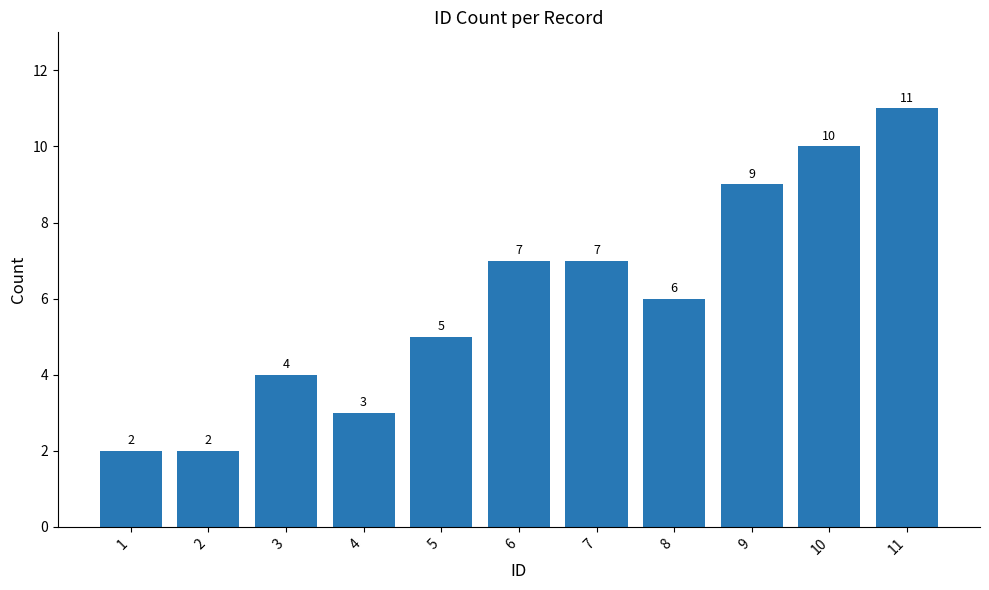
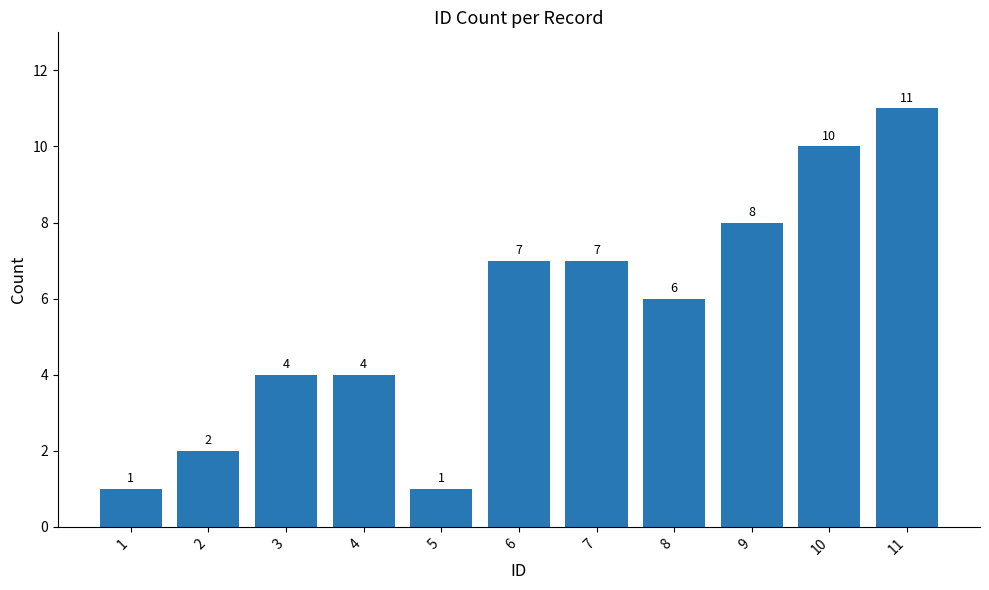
1: 2 -> 1
4: 3 -> 4
5: 5 -> 1
9: 9 -> 8
